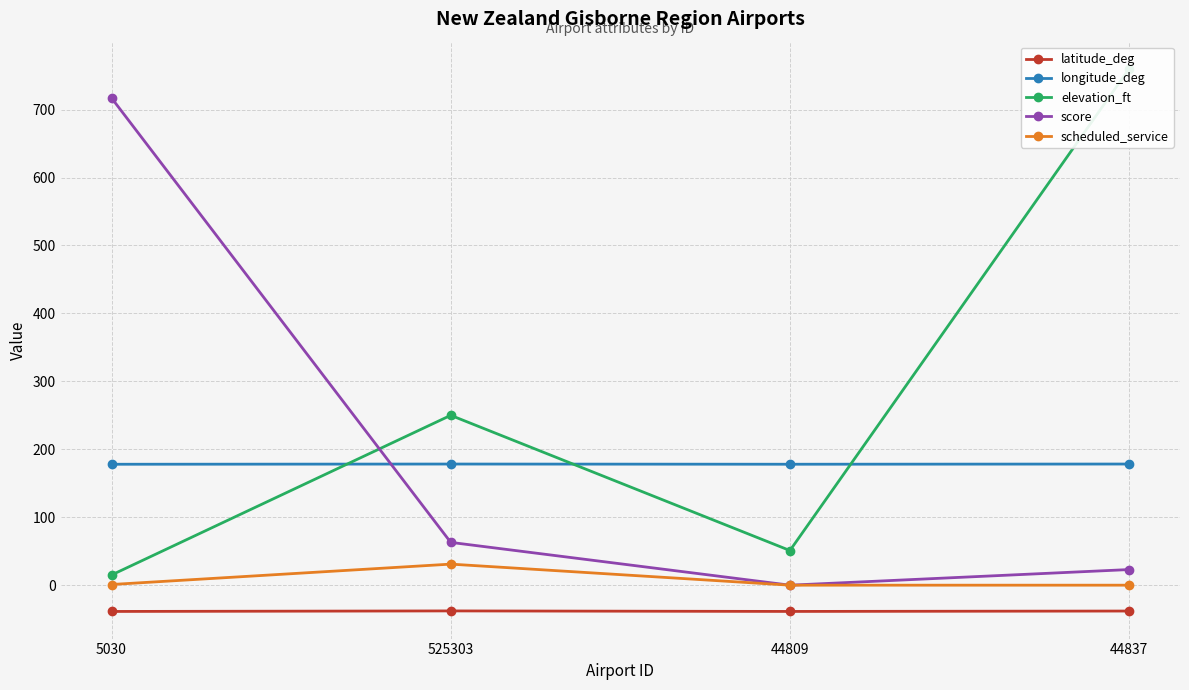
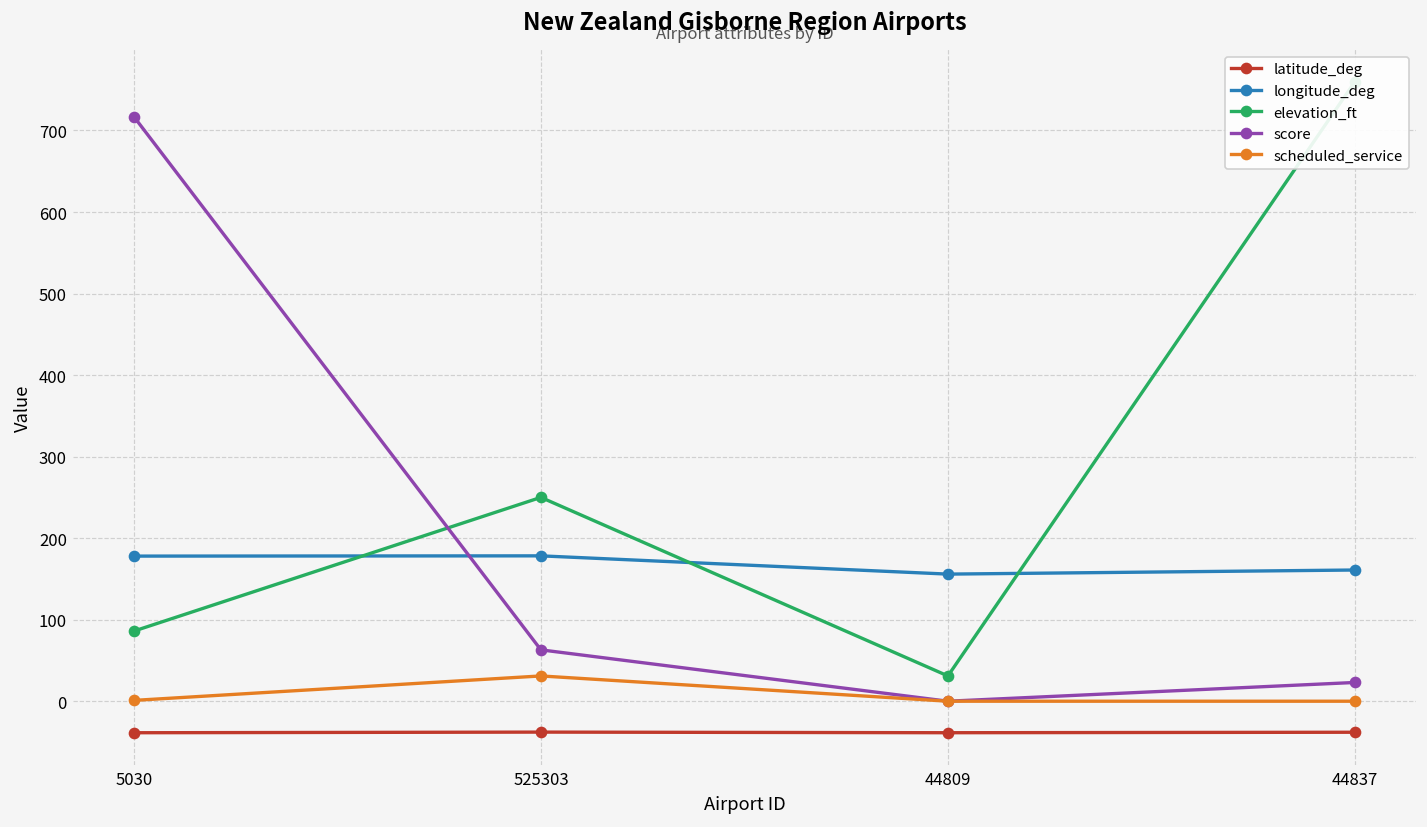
elevation_ft, 5030: 20 -> 90
longitude_deg, 44809: 180 -> 160
elevation_ft, 44809: 50 -> 30
longitude_deg, 44837: 180 -> 160
